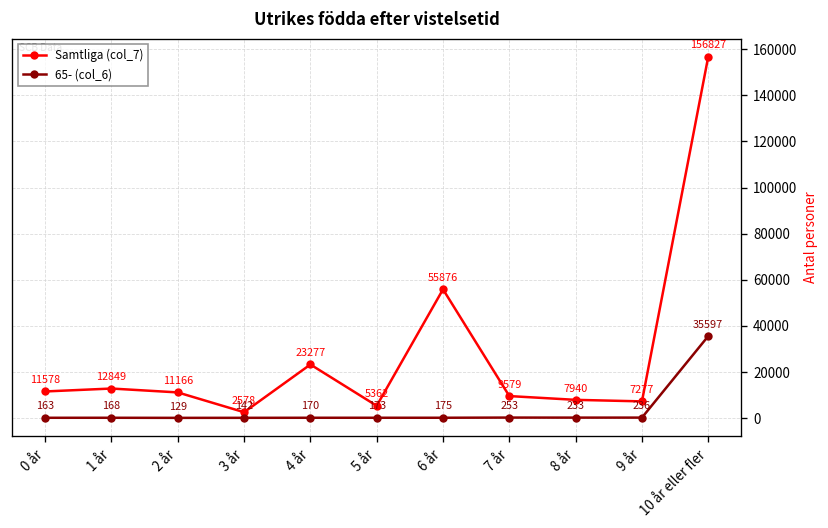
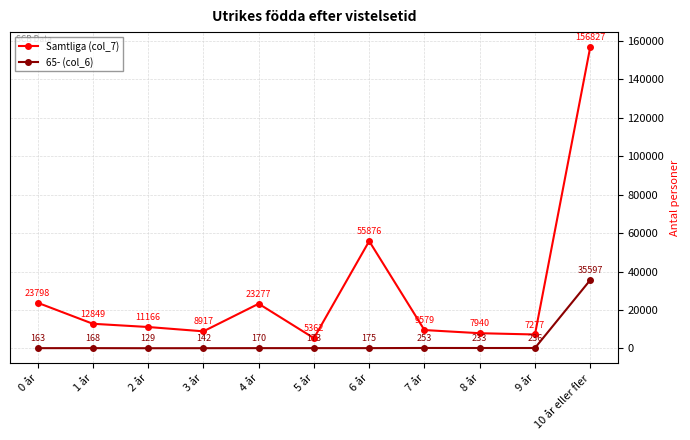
Samtliga (col_7), 0 år: 11578 -> 23798
Samtliga (col_7), 3 år: 2578 -> 8917
